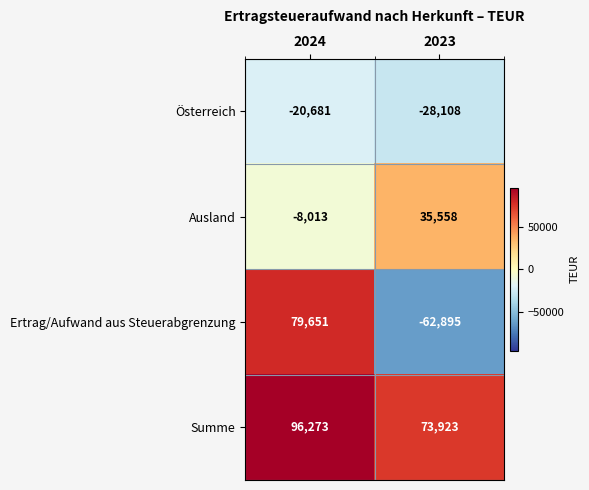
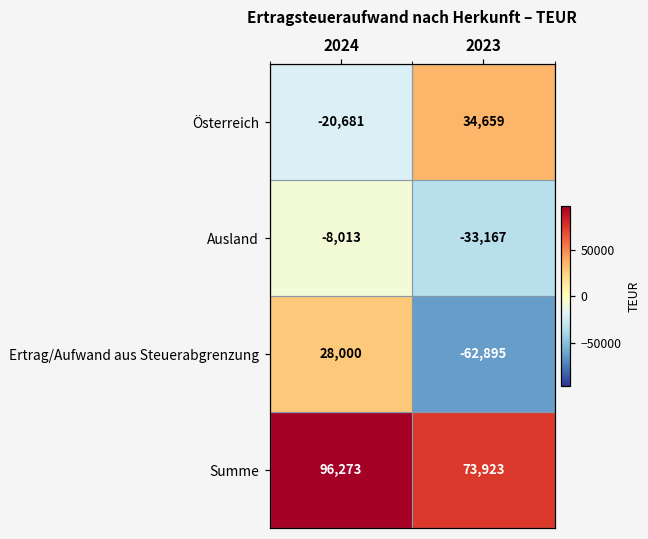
Österreich, 2023: -28,108 -> 34,659
Ausland, 2023: 35,558 -> -33,167
Ertrag/Aufwand aus Steuerabgrenzung, 2024: 79,651 -> 28,000
